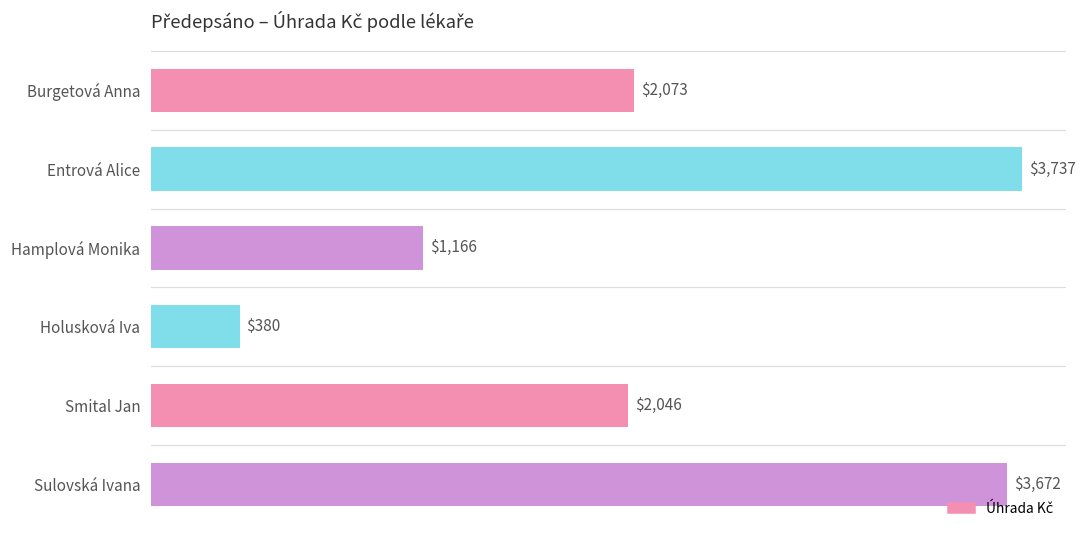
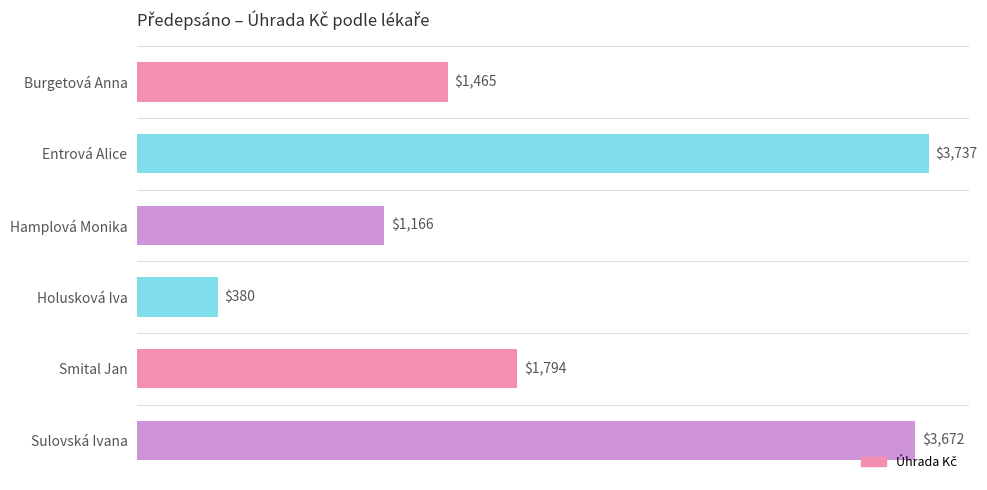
Burgetová Anna: $2,073 -> $1,465
Smital Jan: $2,046 -> $1,794
